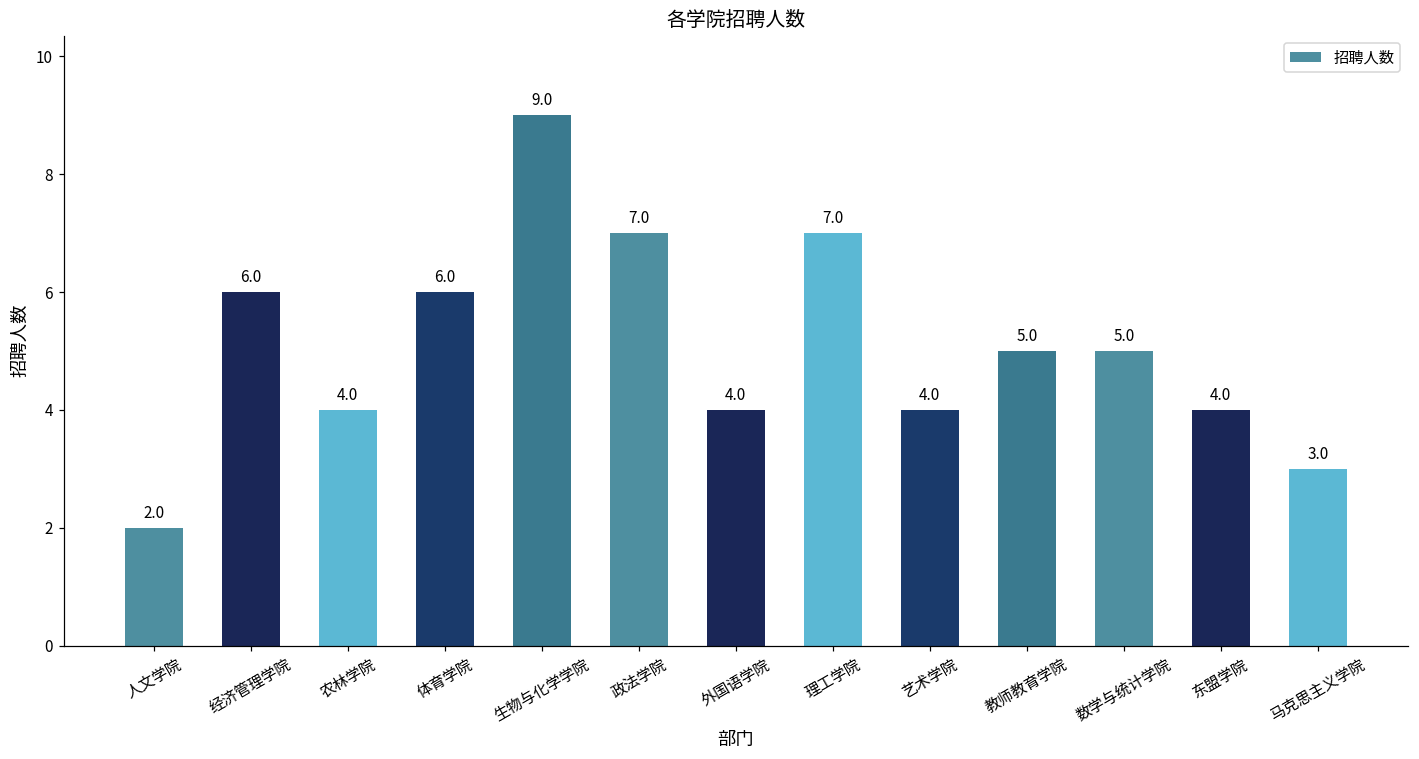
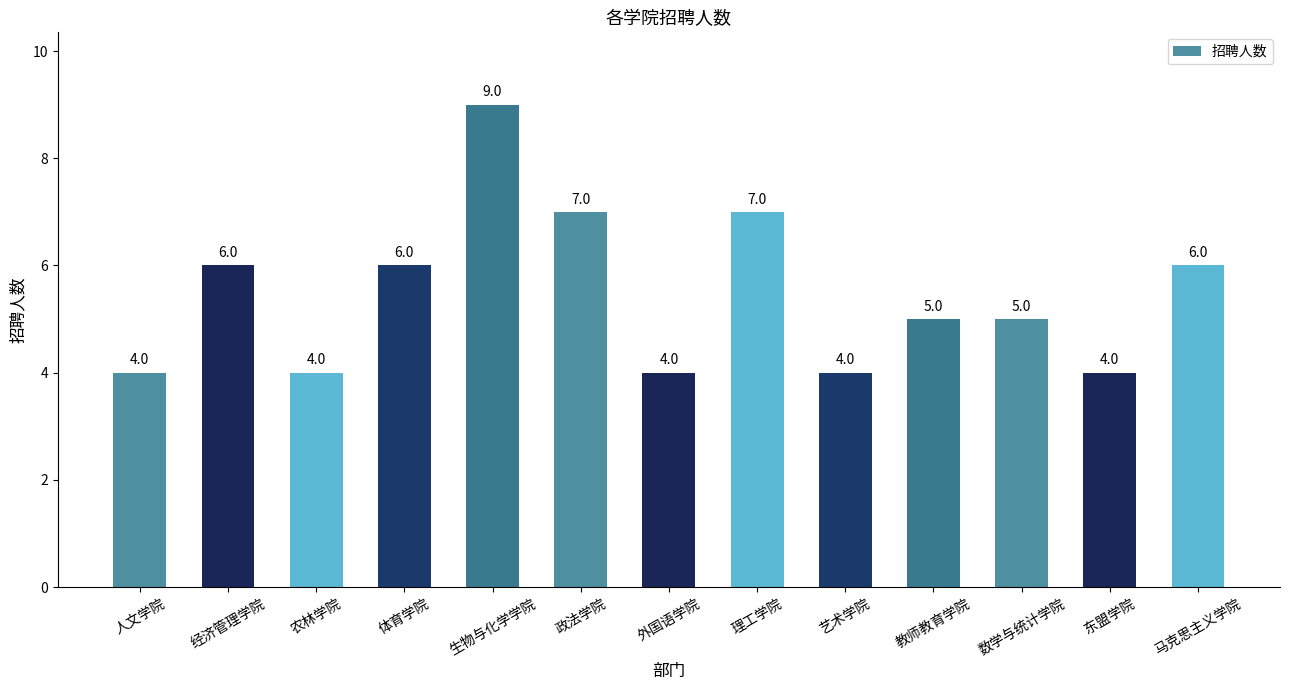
人文学院: 2.0 -> 4.0
马克思主义学院: 3.0 -> 6.0
